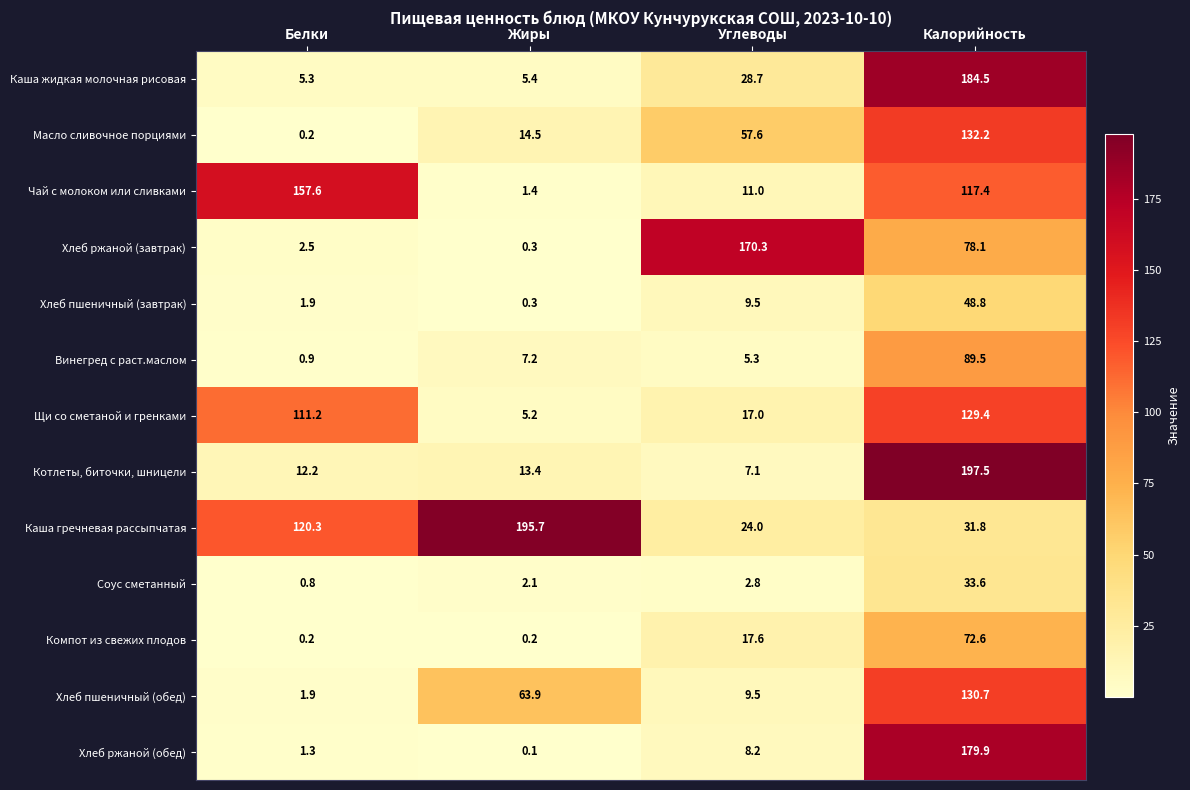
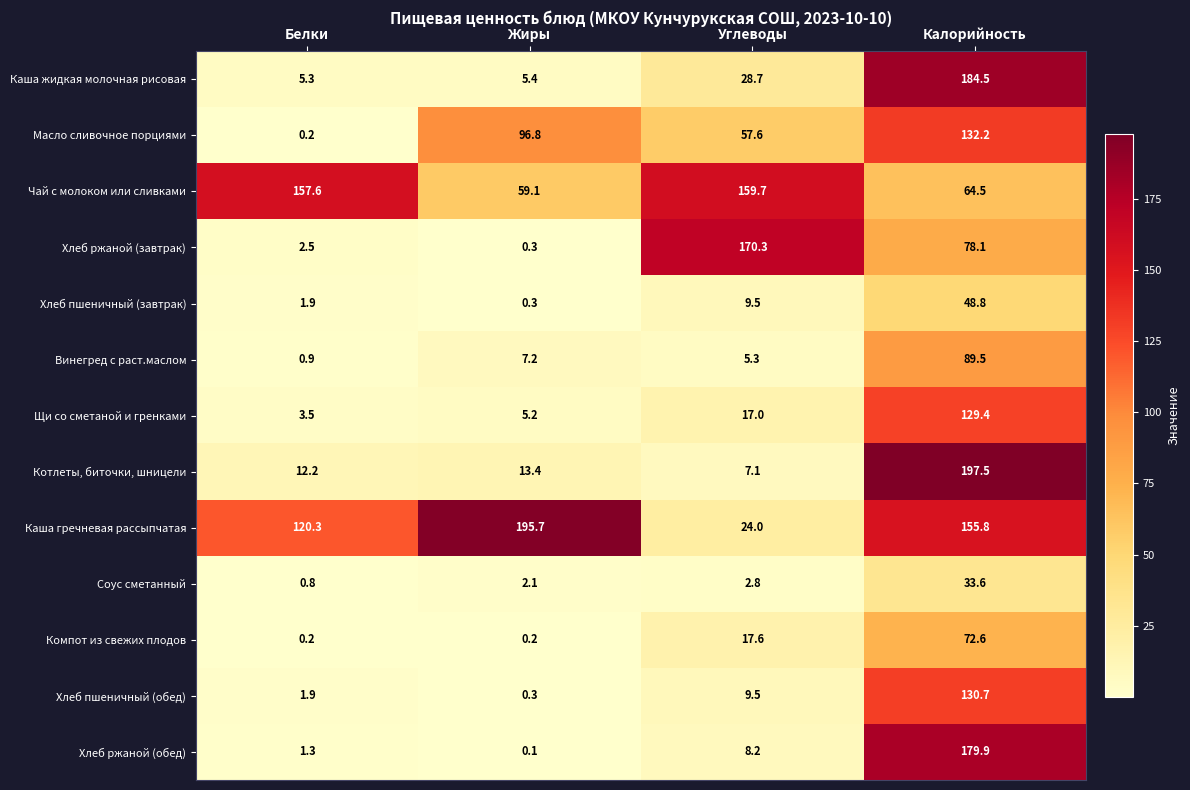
Масло сливочное порциями, Жиры: 14.5 -> 96.8
Чай с молоком или сливками, Жиры: 1.4 -> 59.1
Чай с молоком или сливками, Углеводы: 11.0 -> 159.7
Чай с молоком или сливками, Калорийность: 117.4 -> 64.5
Щи со сметаной и гренками, Белки: 111.2 -> 3.5
Каша гречневая рассыпчатая, Калорийность: 31.8 -> 155.8
Хлеб пшеничный (обед), Жиры: 63.9 -> 0.3
